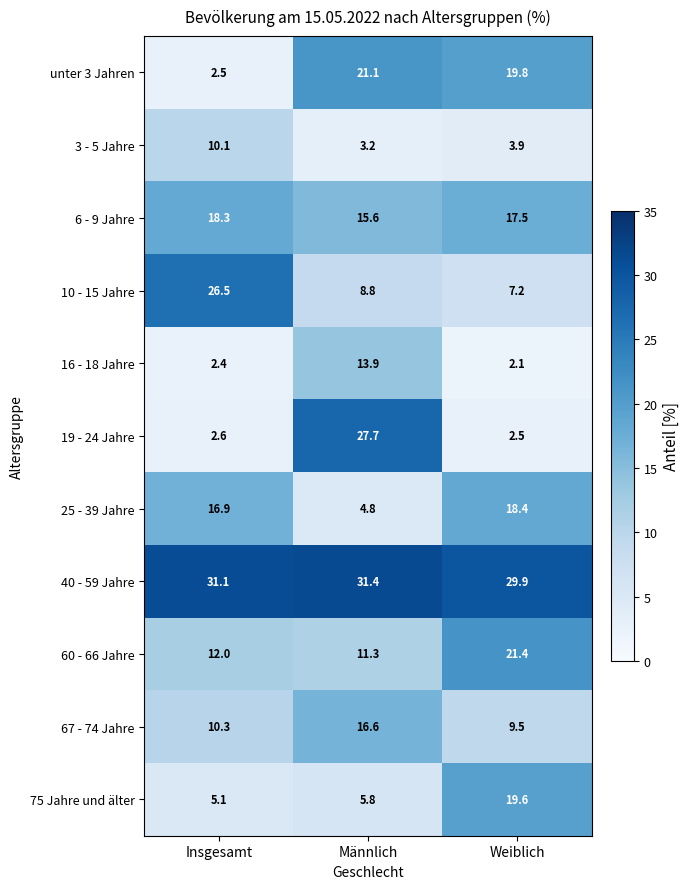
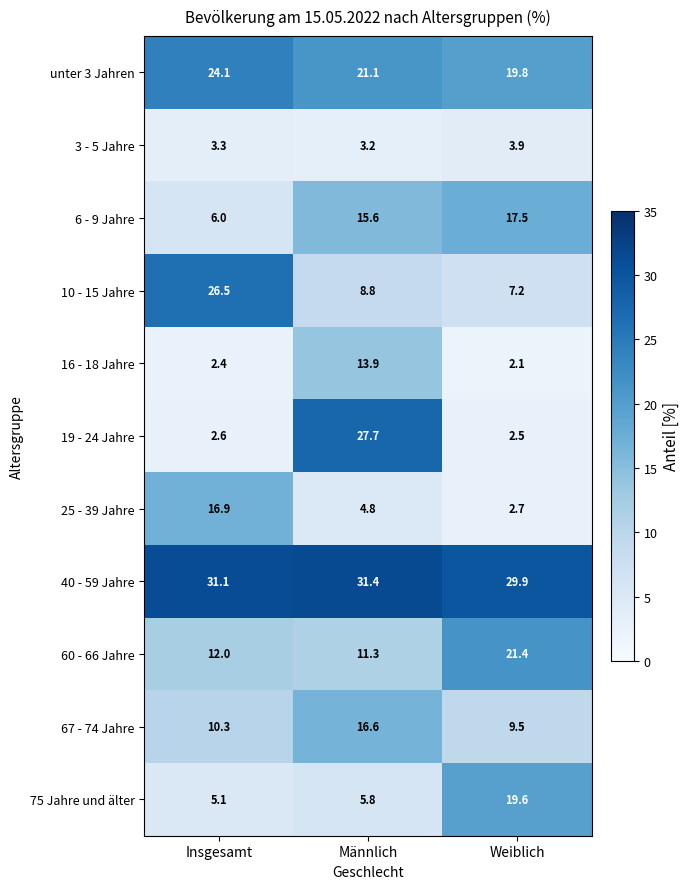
unter 3 Jahren, Insgesamt: 2.5 -> 24.1
3 - 5 Jahre, Insgesamt: 10.1 -> 3.3
6 - 9 Jahre, Insgesamt: 18.3 -> 6.0
25 - 39 Jahre, Weiblich: 18.4 -> 2.7
